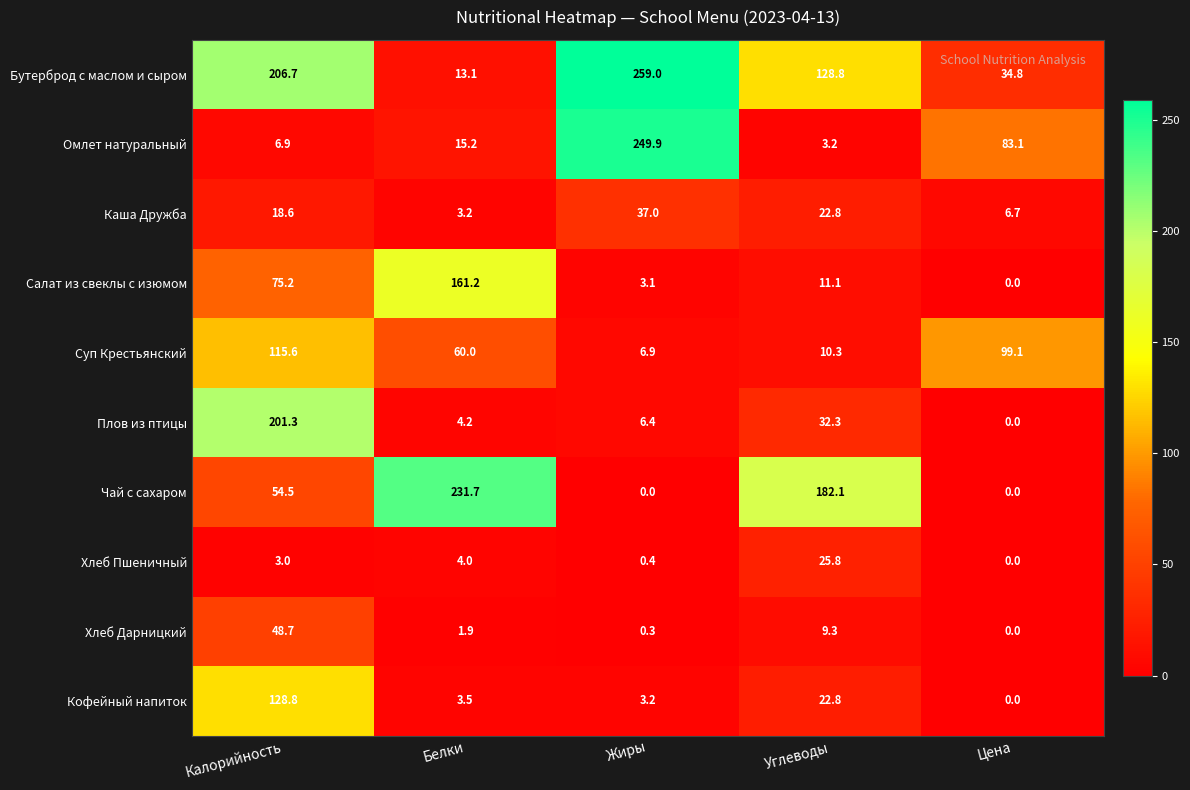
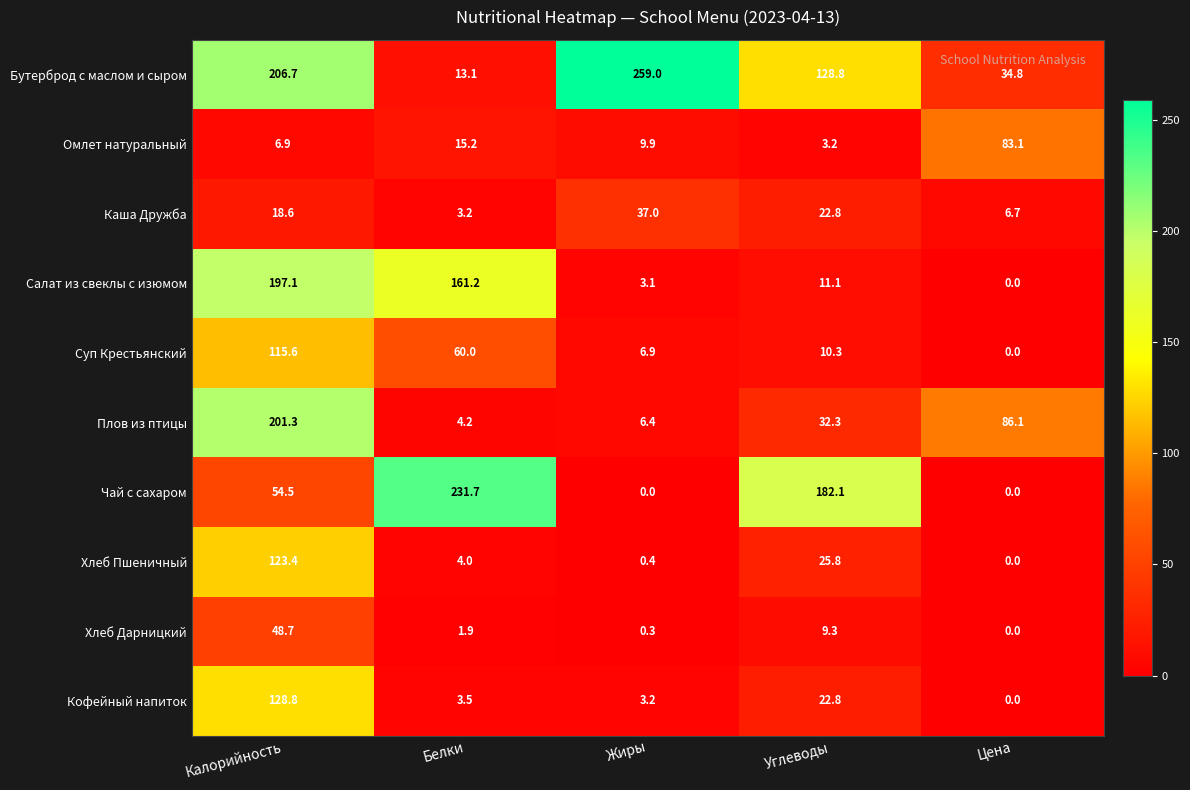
Омлет натуральный, Жиры: 249.9 -> 9.9
Салат из свеклы с изюмом, Калорийность: 75.2 -> 197.1
Суп Крестьянский, Цена: 99.1 -> 0.0
Плов из птицы, Цена: 0.0 -> 86.1
Хлеб Пшеничный, Калорийность: 3.0 -> 123.4
